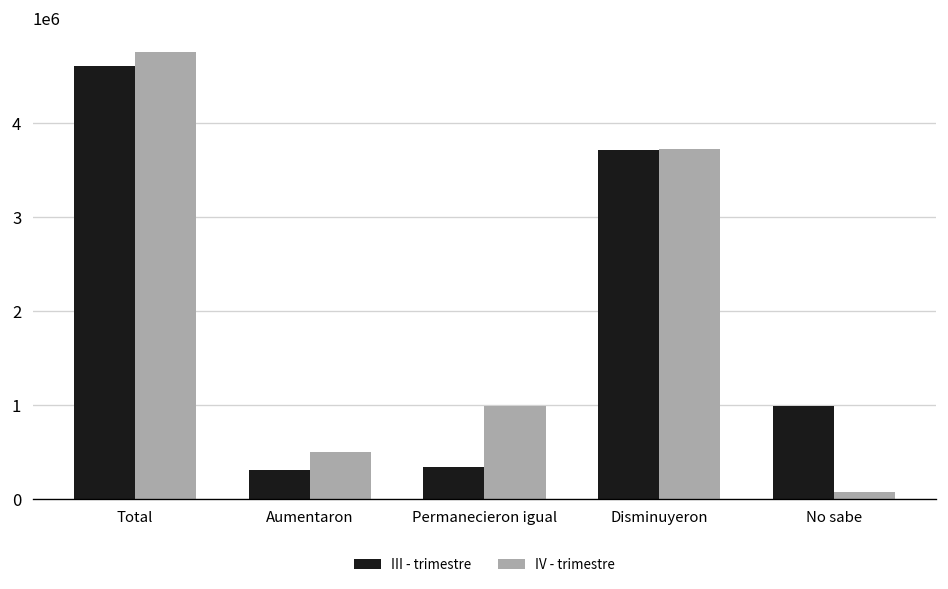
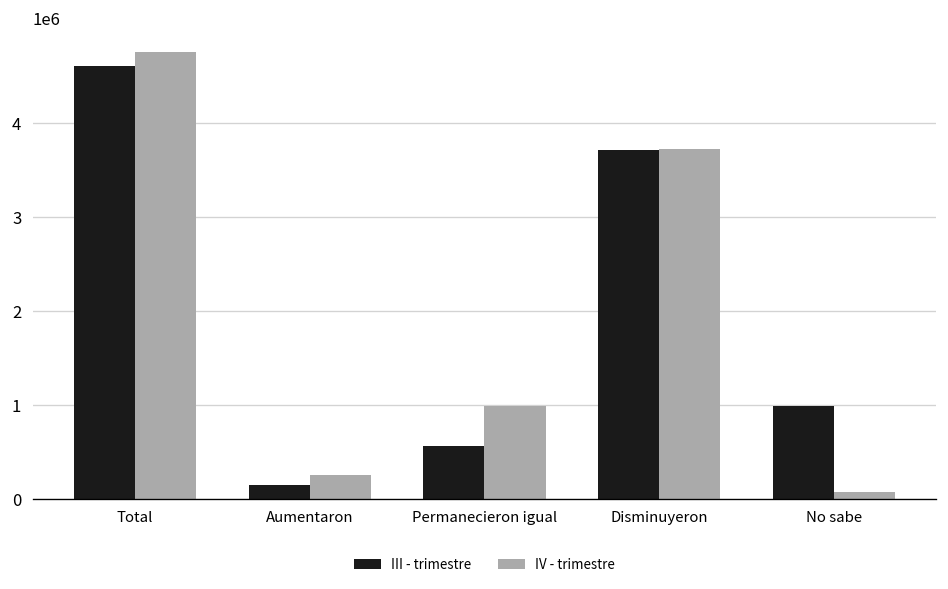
III - trimestre, Aumentaron: 300000 -> 200000
IV - trimestre, Aumentaron: 500000 -> 300000
III - trimestre, Permanecieron igual: 300000 -> 600000
